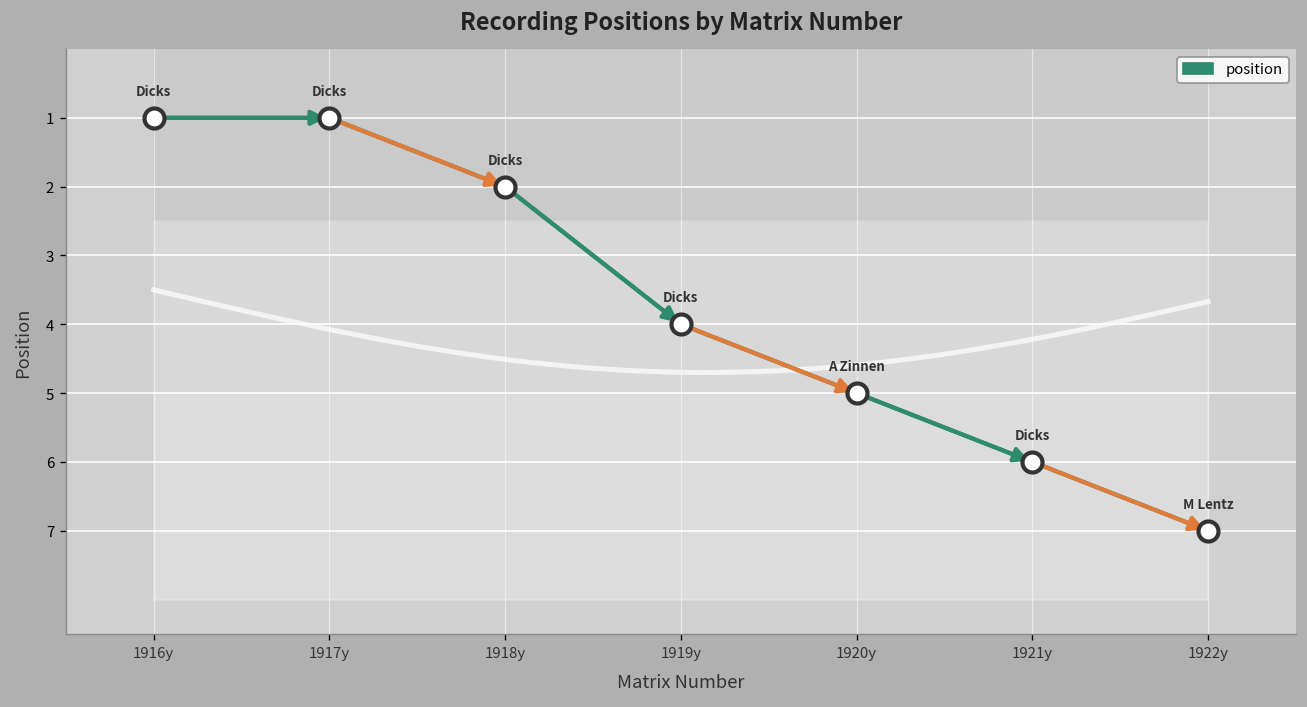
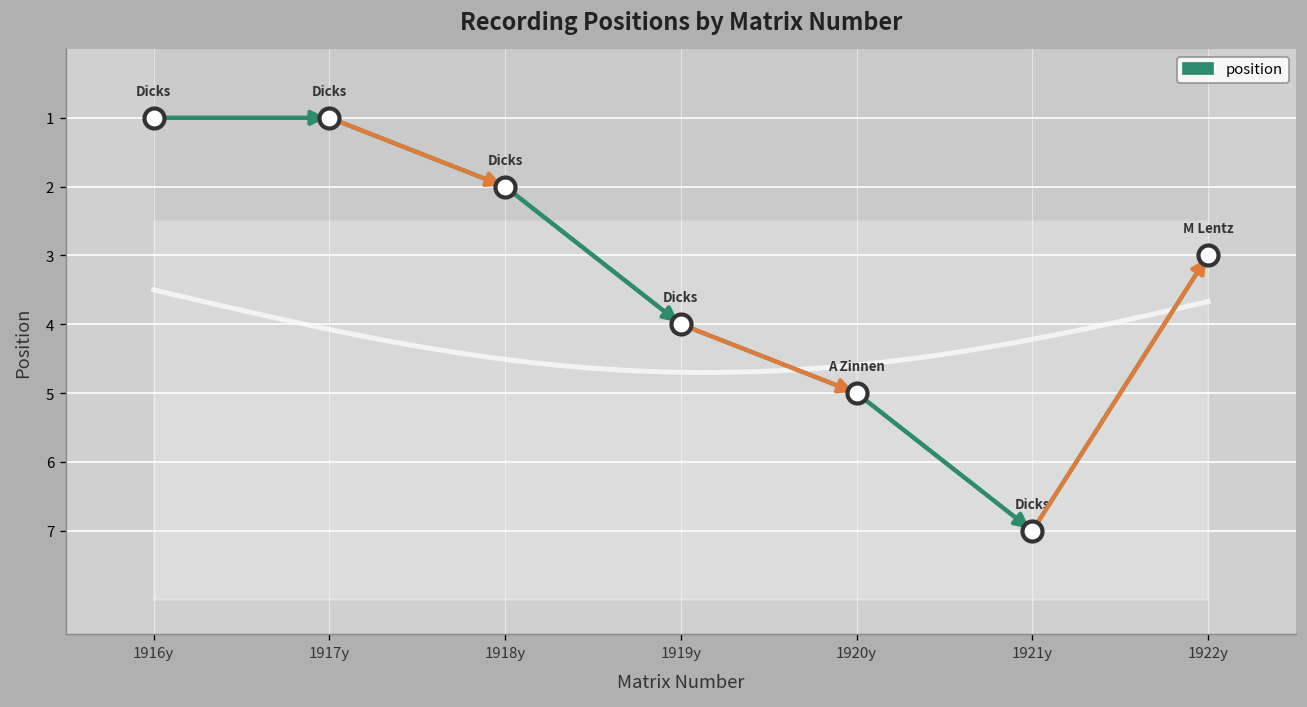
position, 1921y: 6 -> 7
position, 1922y: 7 -> 3
